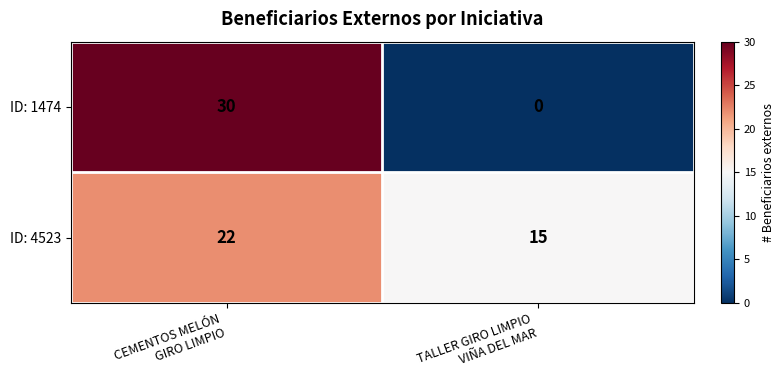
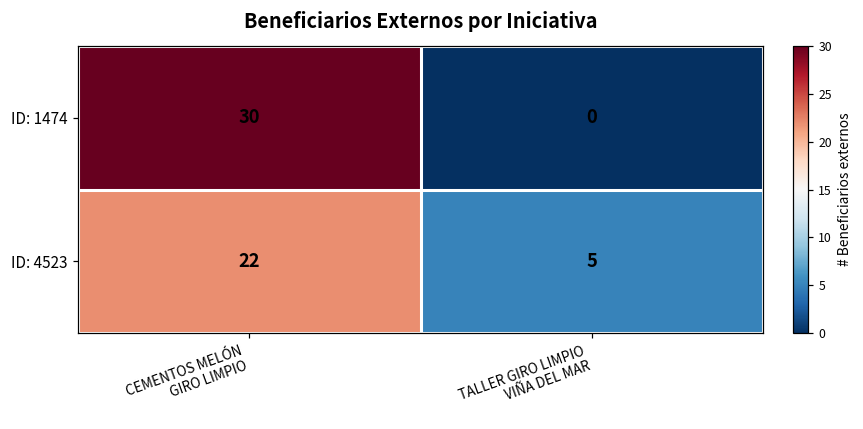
ID: 4523, TALLER GIRO LIMPIO VIÑA DEL MAR: 15 -> 5
